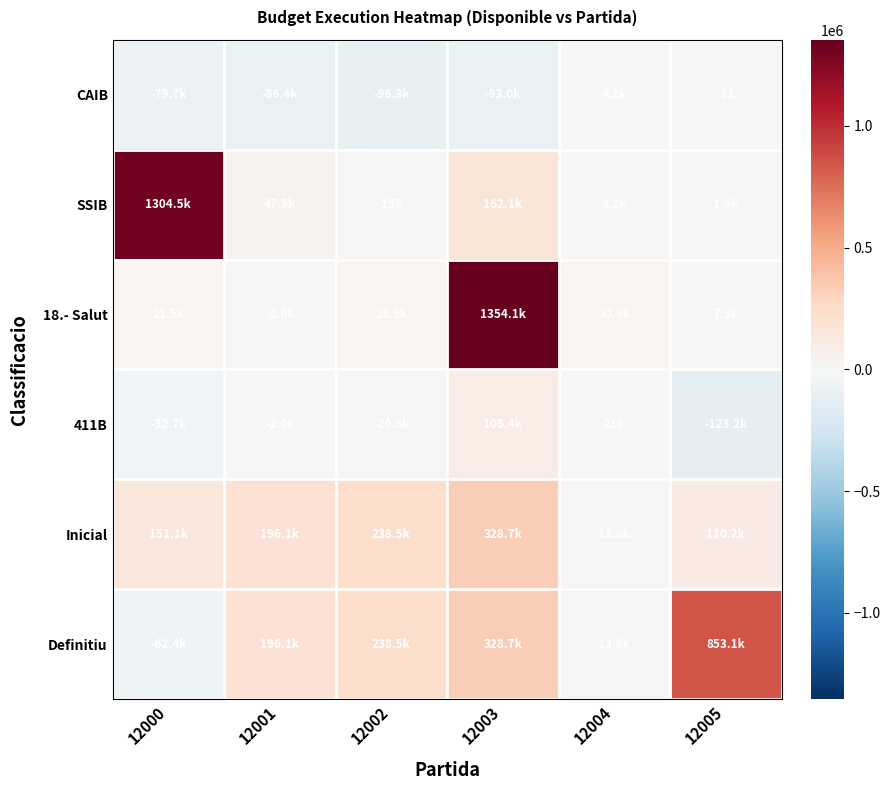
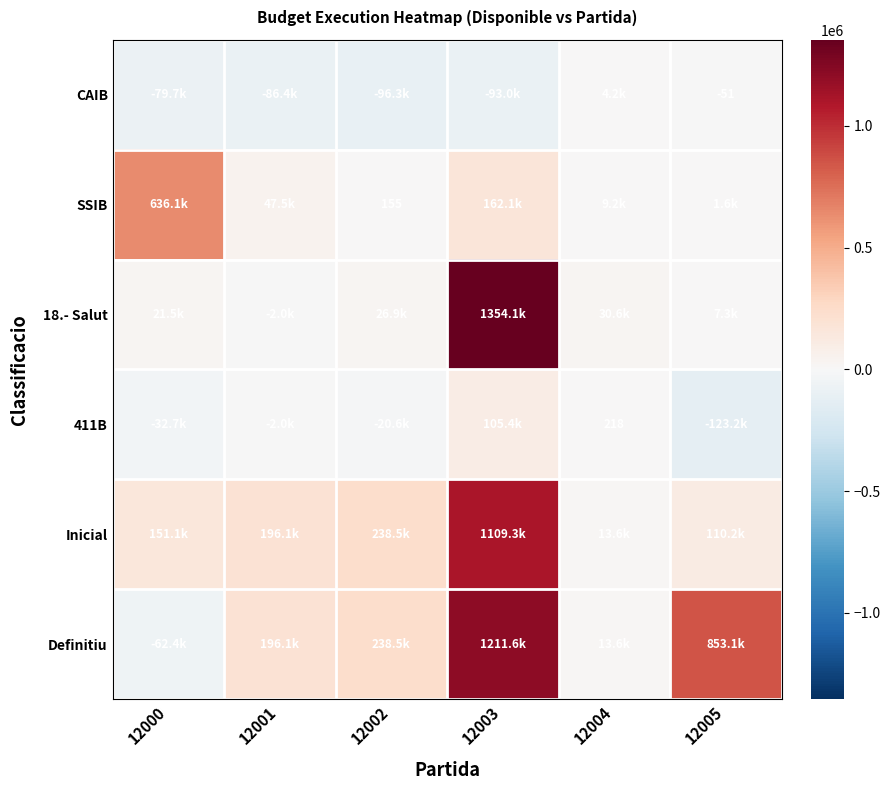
SSIB, 12000: 1304.5k -> 636.1k
Inicial, 12003: 328.7k -> 1109.3k
Definitiu, 12003: 328.7k -> 1211.6k
